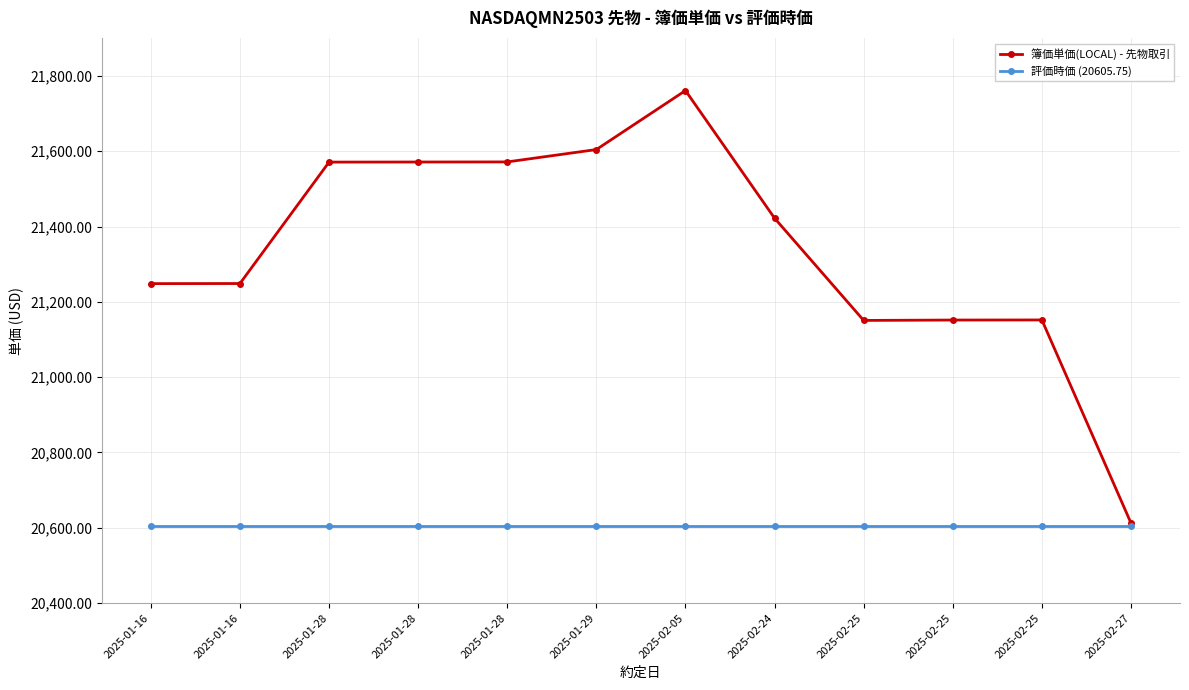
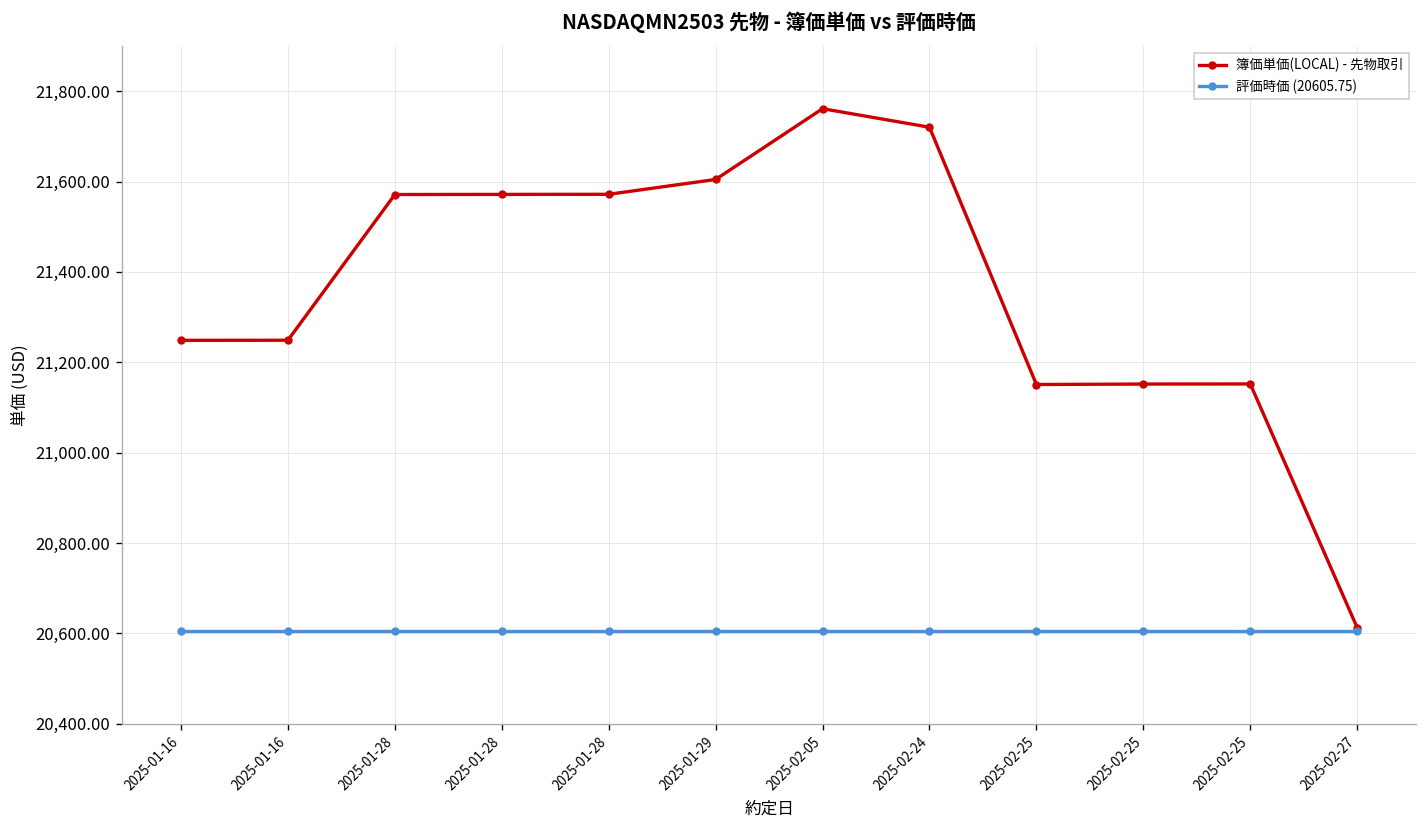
簿価単価(LOCAL) - 先物取引, 2025-02-24: 21,420 -> 21,720
